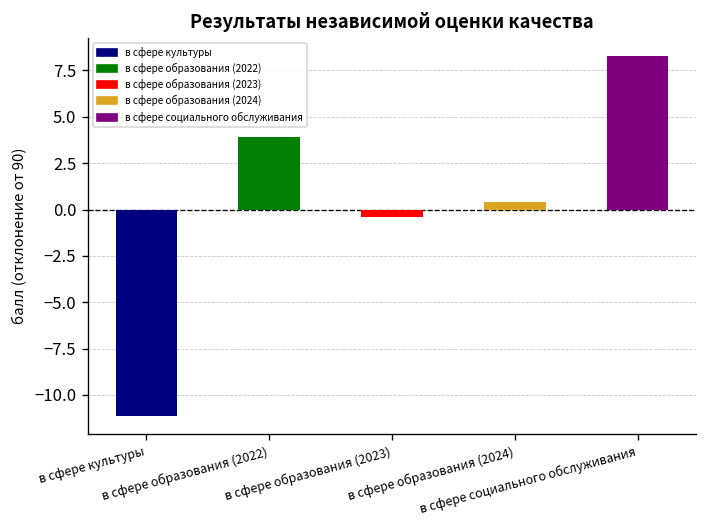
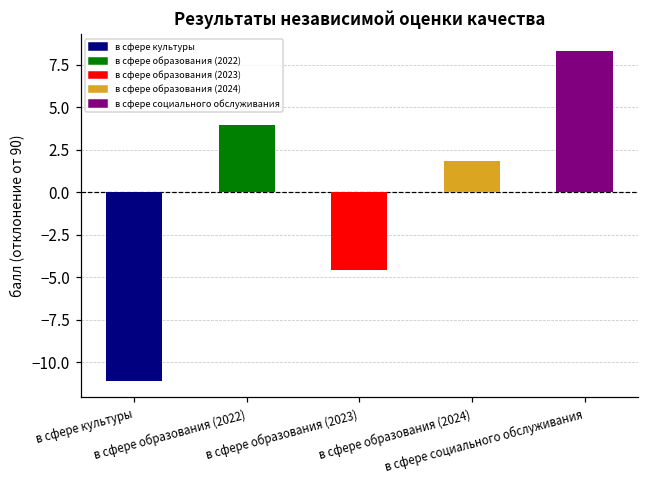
в сфере образования (2023): -0.4 -> -4.6
в сфере образования (2024): 0.4 -> 1.8
